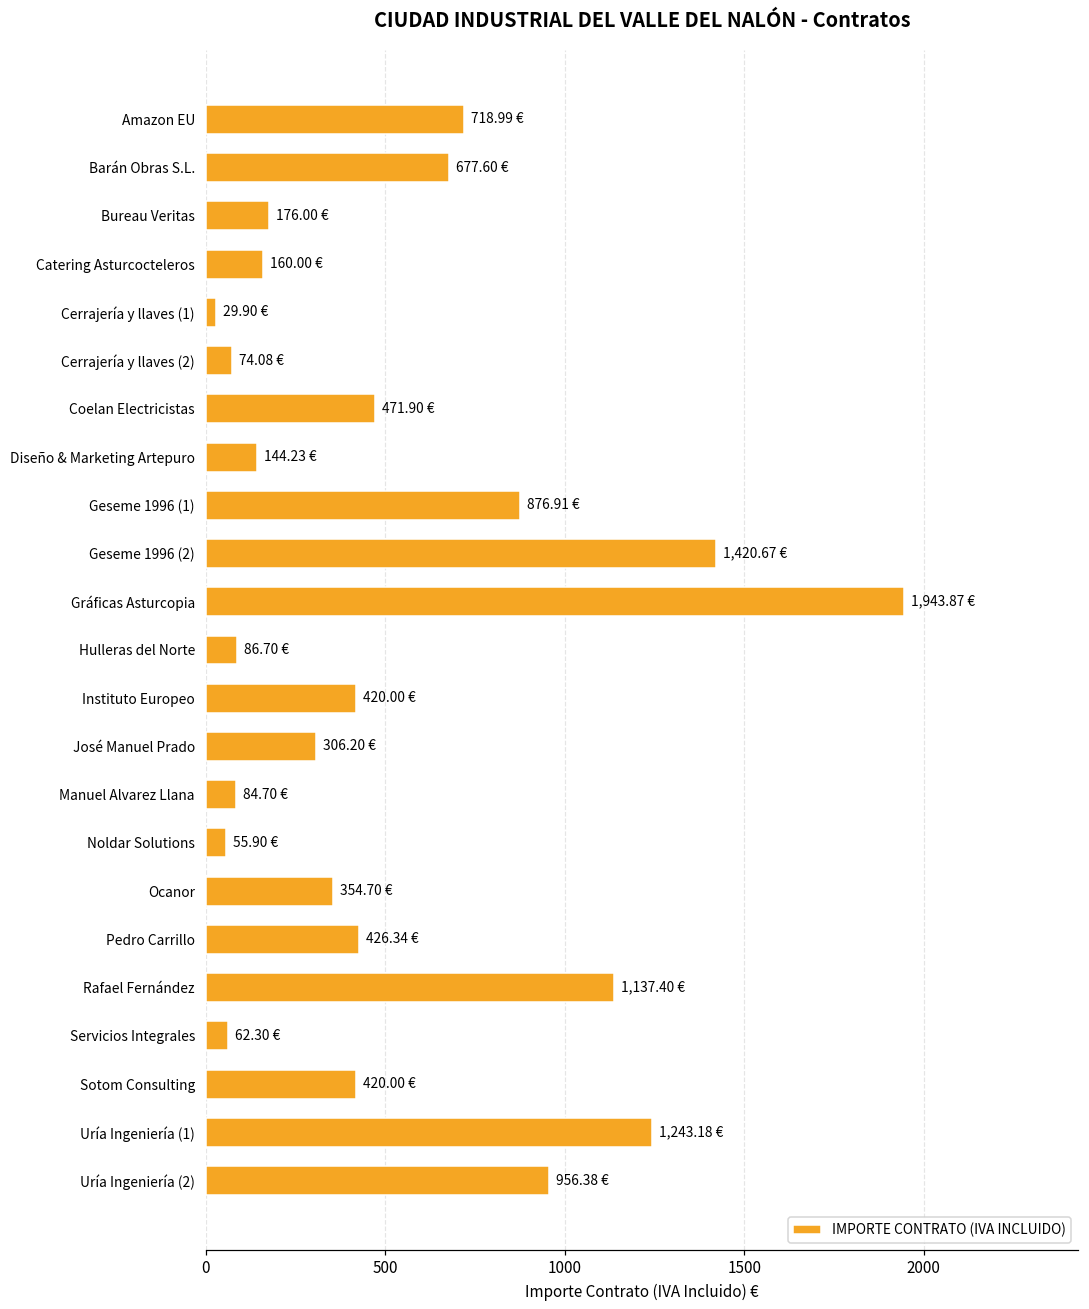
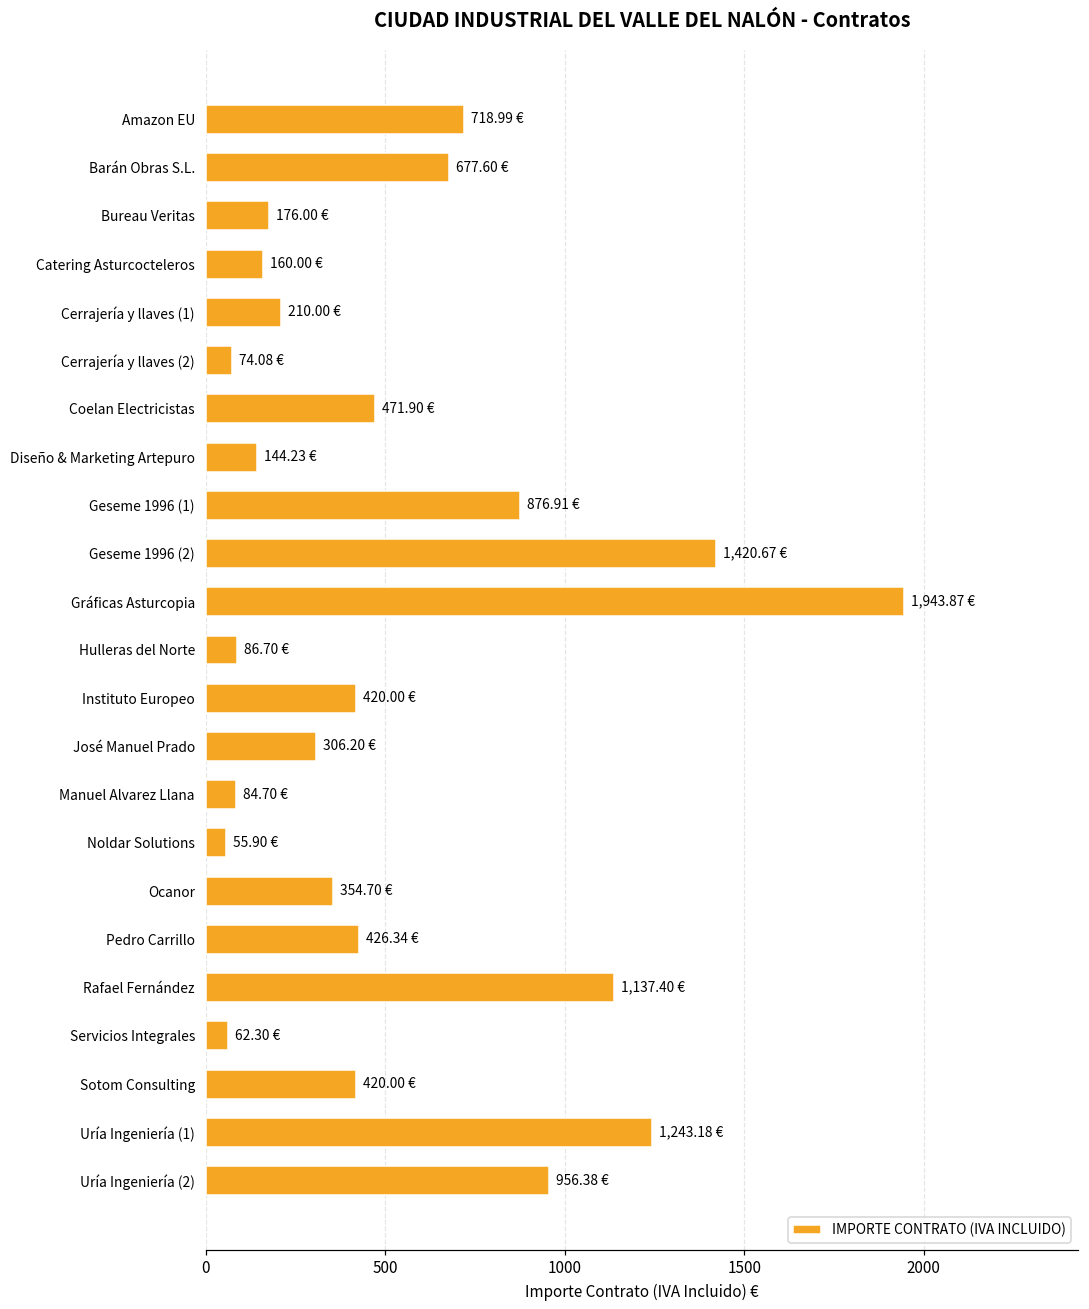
Cerrajería y llaves (1): 29.90 -> 210.00
